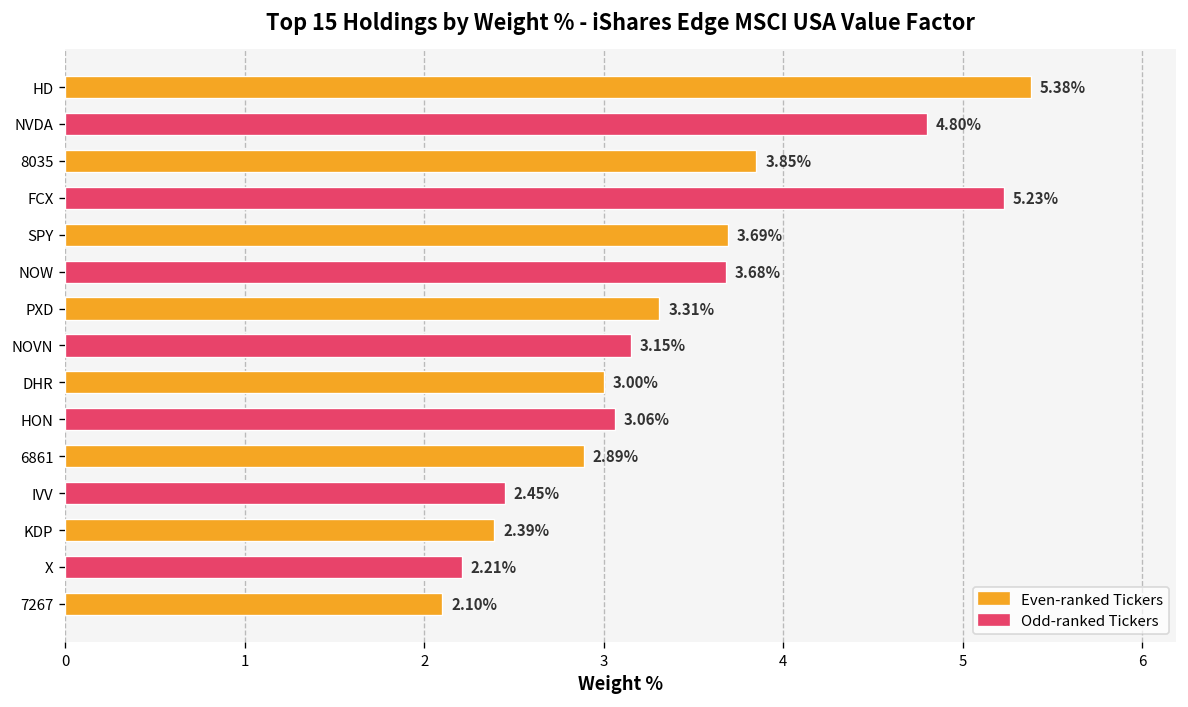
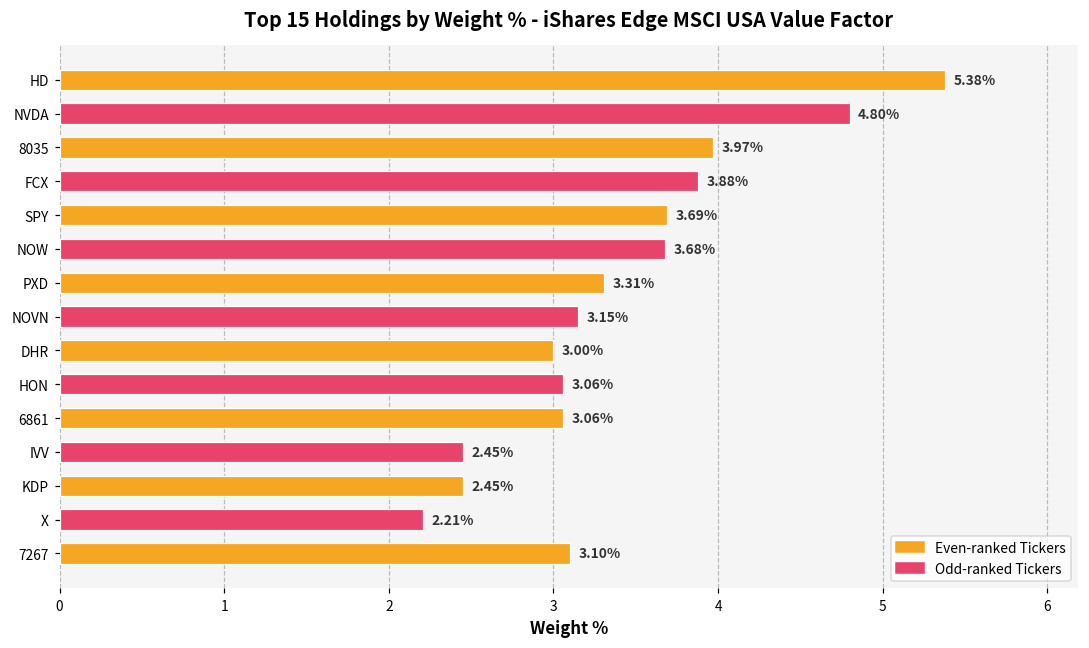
8035: 3.85% -> 3.97%
FCX: 5.23% -> 3.88%
6861: 2.89% -> 3.06%
KDP: 2.39% -> 2.45%
7267: 2.10% -> 3.10%
